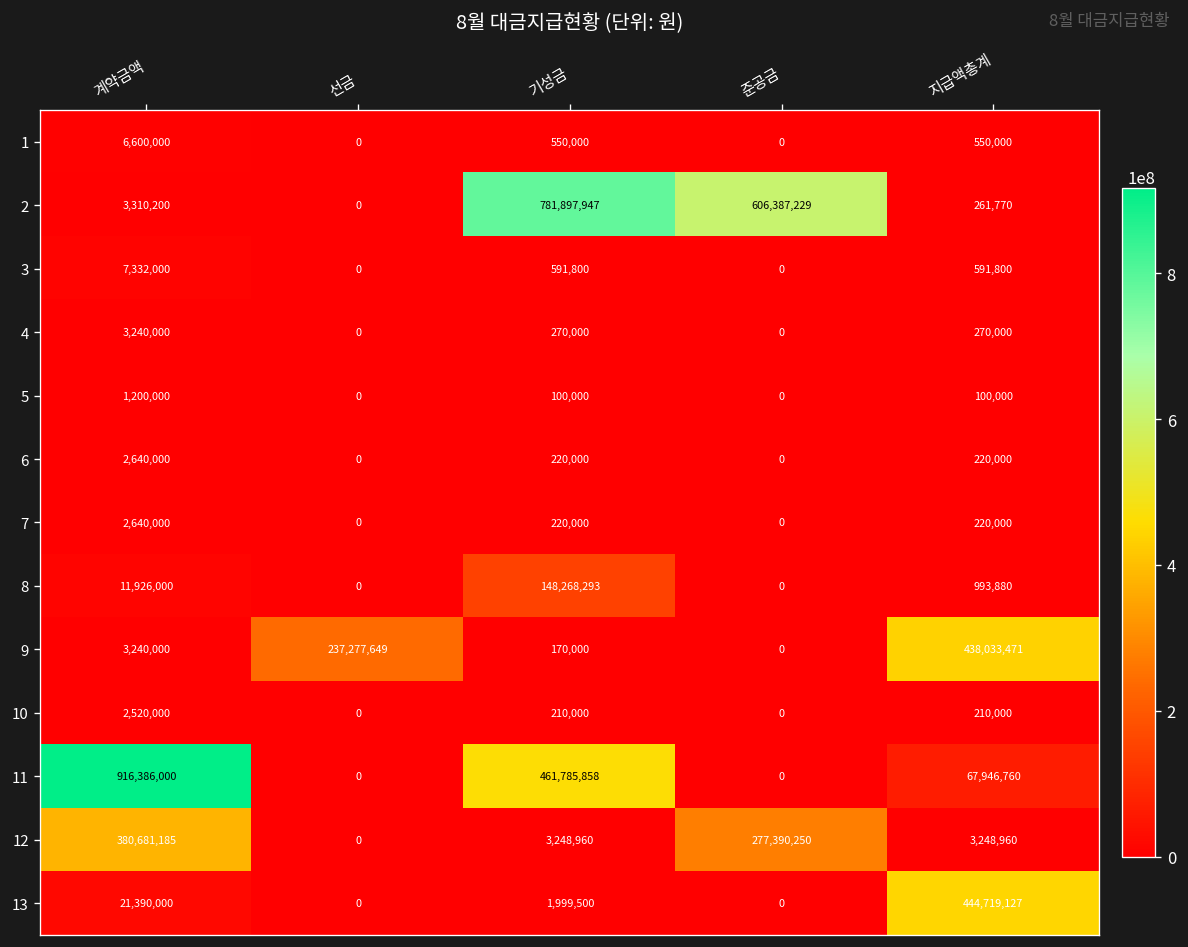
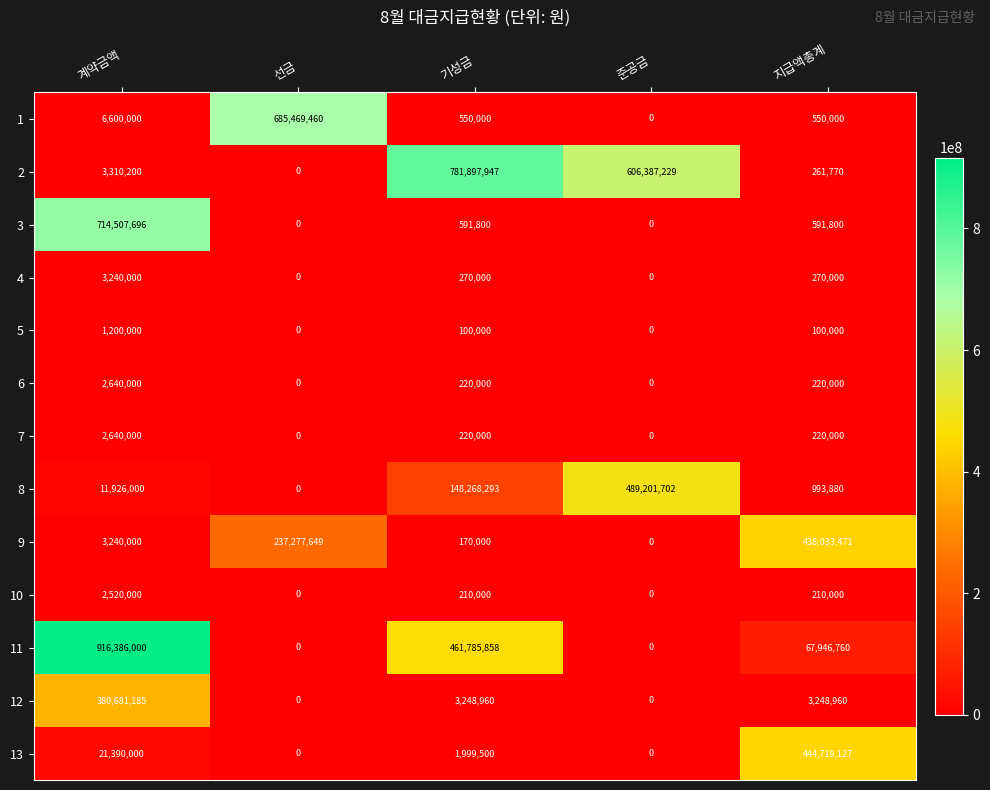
1, 선금: 0 -> 685,469,460
3, 계약금액: 7,332,000 -> 714,507,696
8, 준공금: 0 -> 489,201,702
12, 준공금: 277,390,250 -> 0
